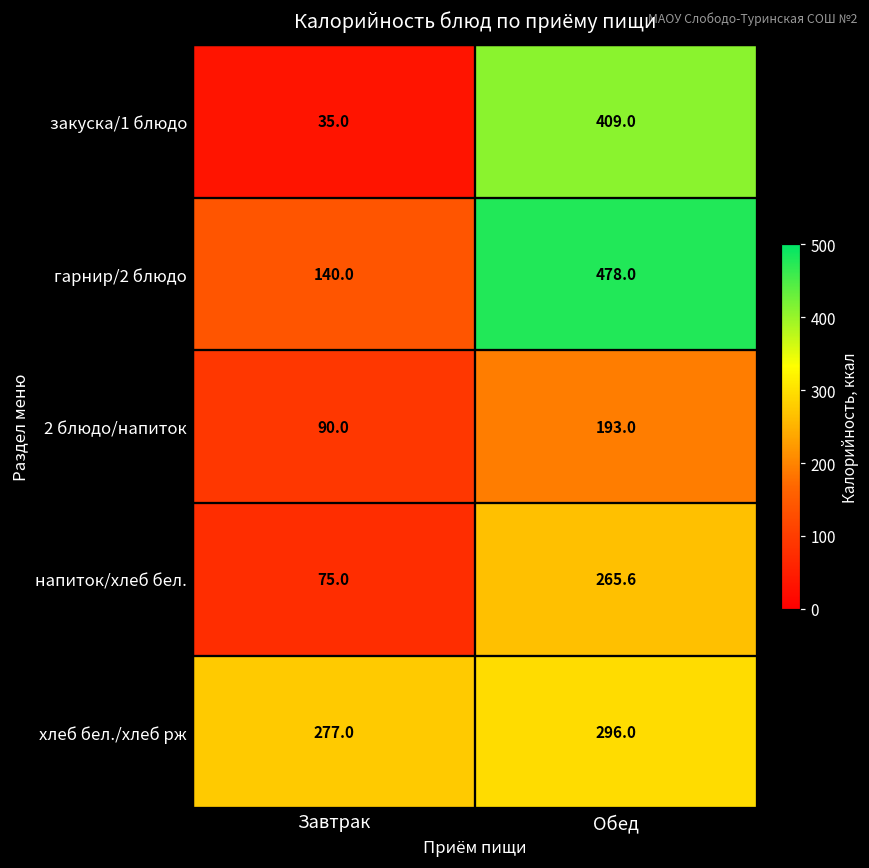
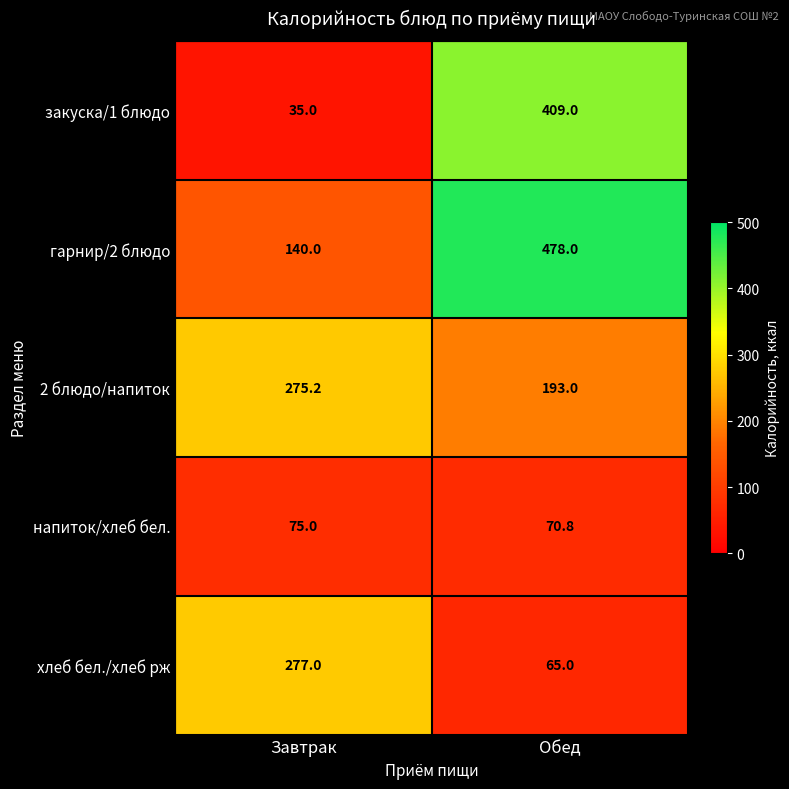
2 блюдо/напиток, Завтрак: 90.0 -> 275.2
напиток/хлеб бел., Обед: 265.6 -> 70.8
хлеб бел./хлеб рж, Обед: 296.0 -> 65.0
